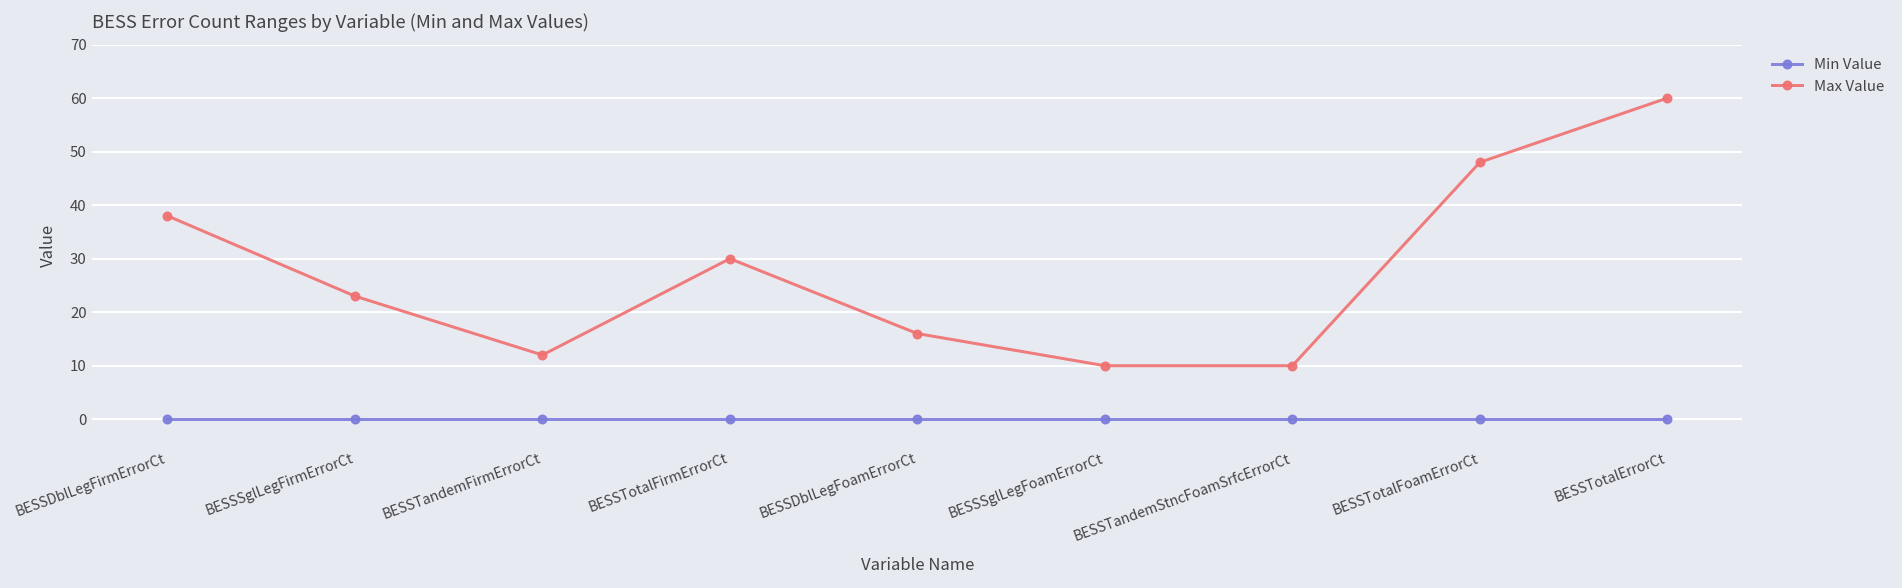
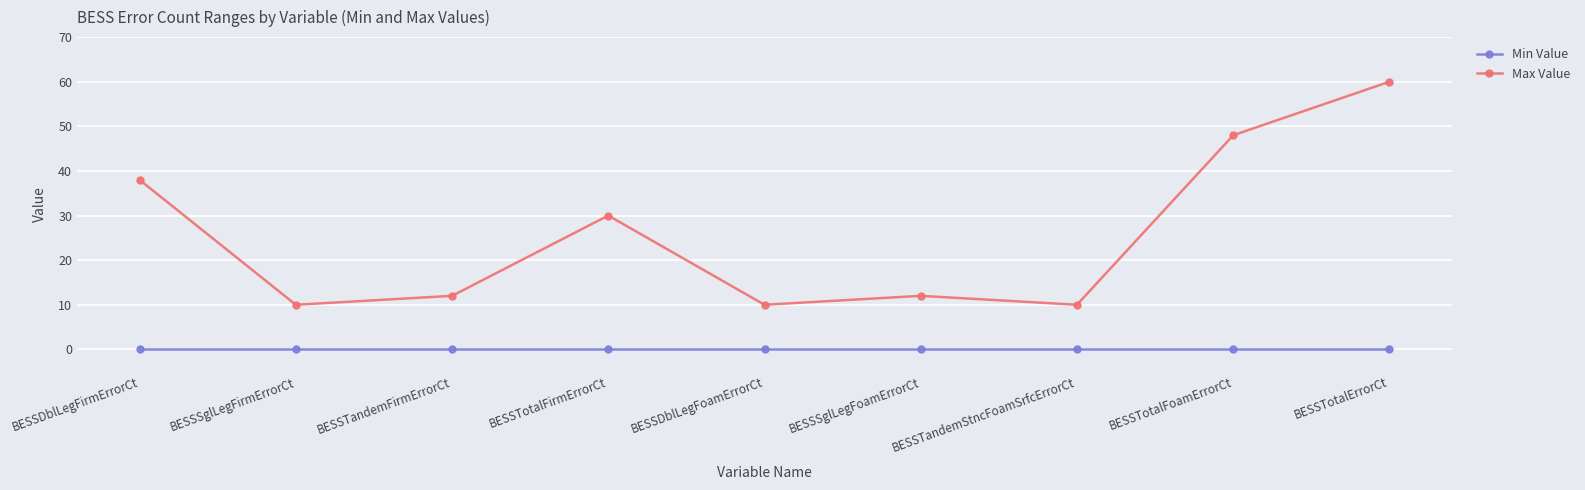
Max Value, BESSSglLegFirmErrorCt: 23 -> 10
Max Value, BESSDblLegFoamErrorCt: 16 -> 10
Max Value, BESSSglLegFoamErrorCt: 10 -> 12
